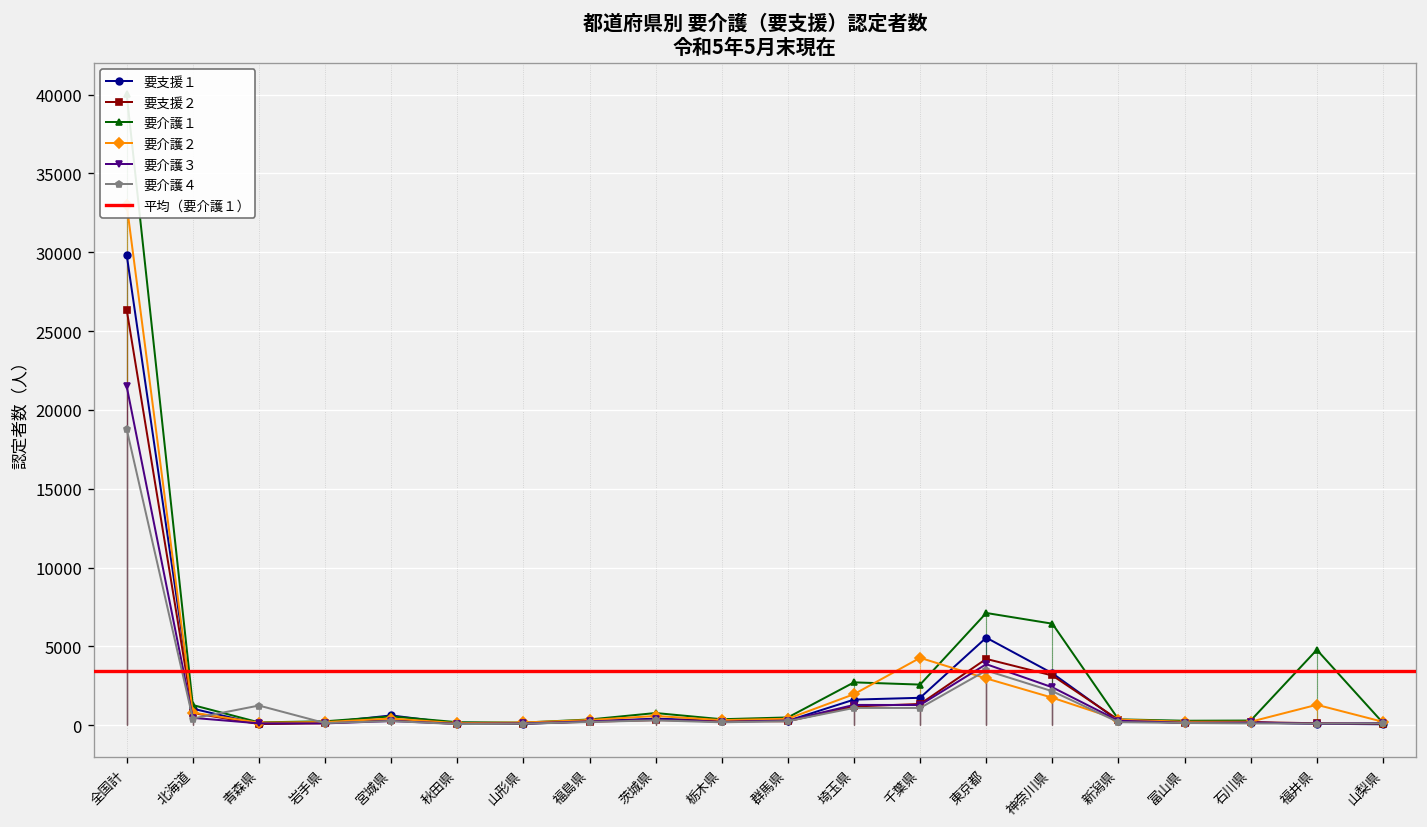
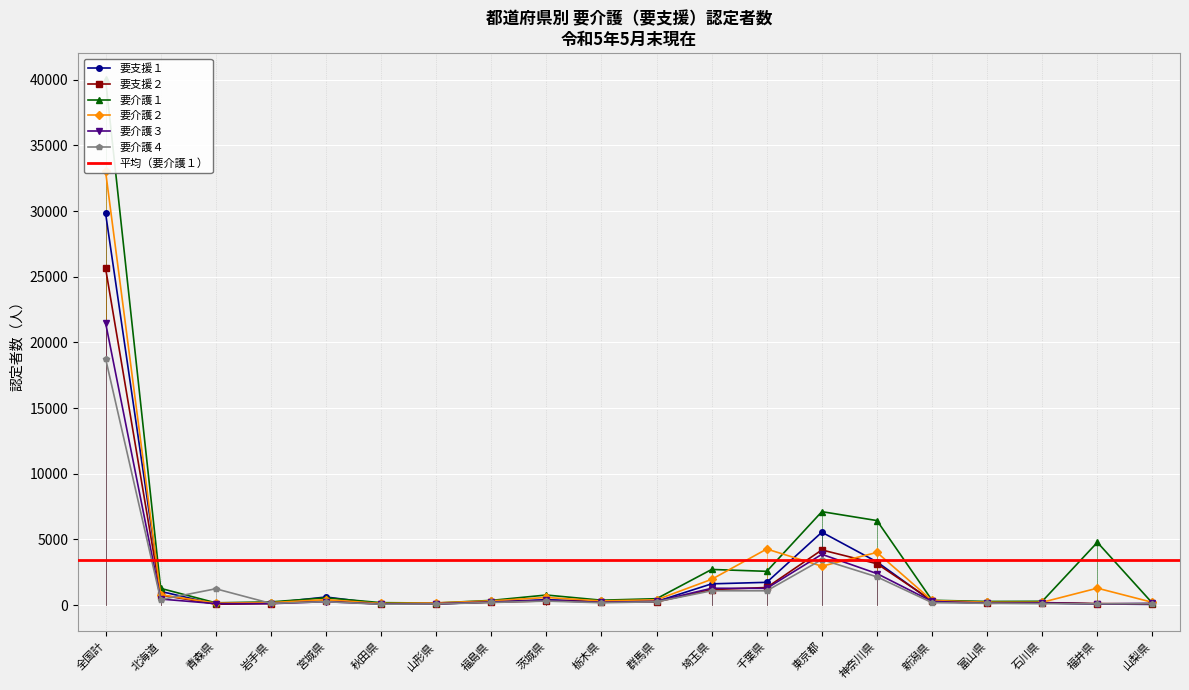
要支援２, 全国計: 26400 -> 25600
要介護２, 神奈川県: 1700 -> 4000
